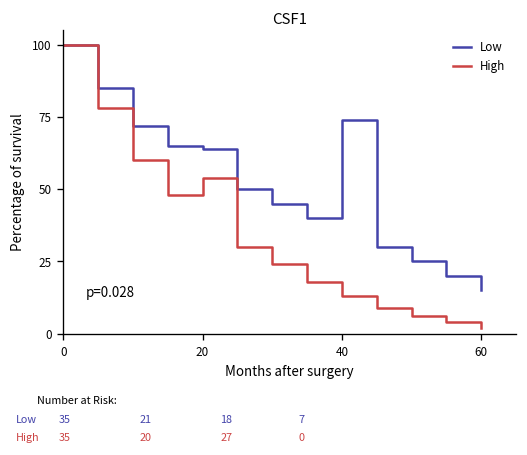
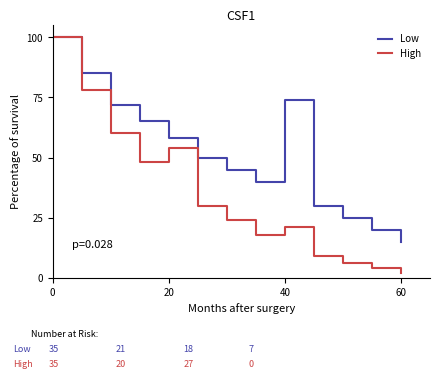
Low, 20: 64 -> 58
High, 40: 13 -> 21
